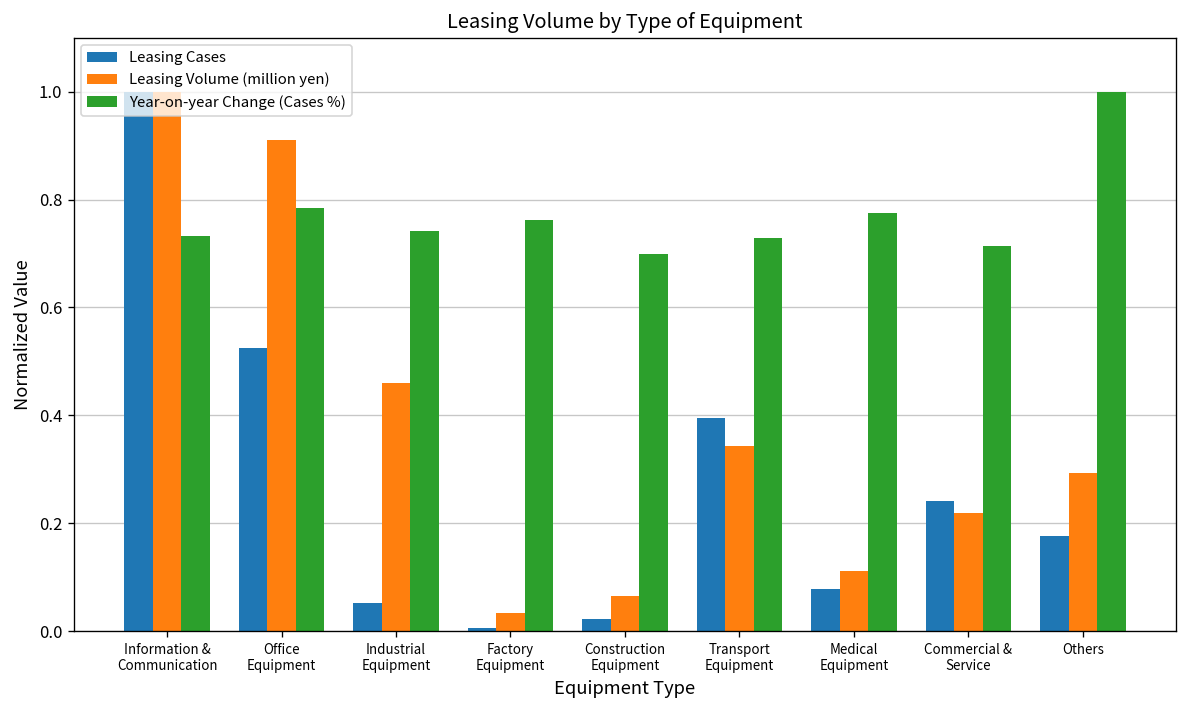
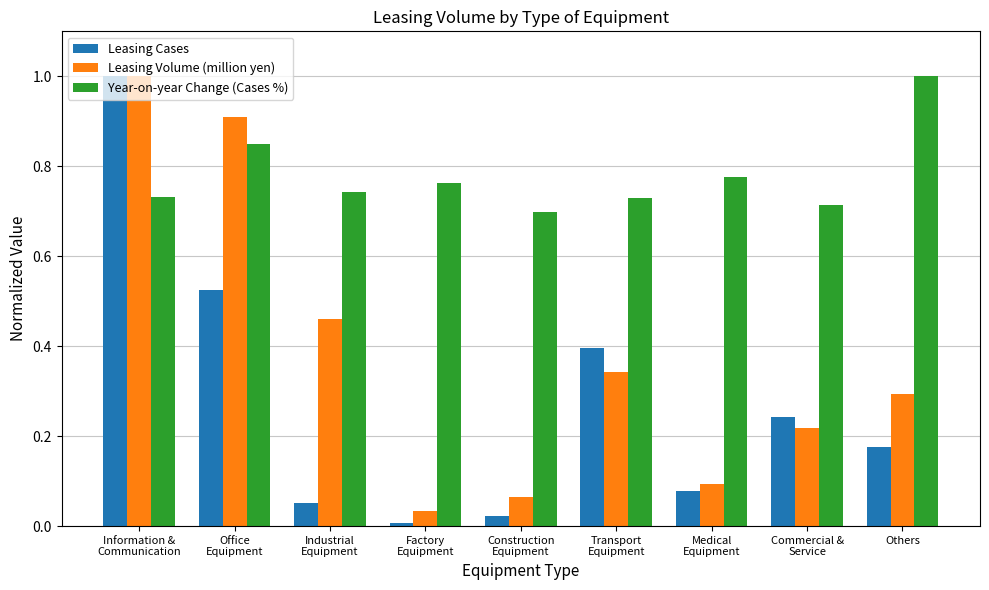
Year-on-year Change (Cases %), Office Equipment: 0.78 -> 0.85
Leasing Volume (million yen), Medical Equipment: 0.11 -> 0.09
